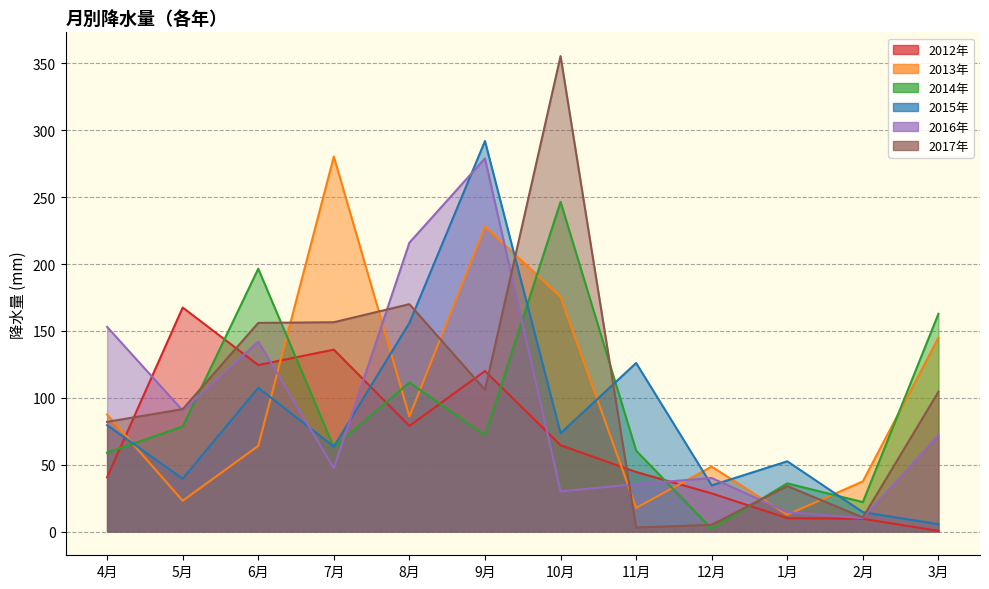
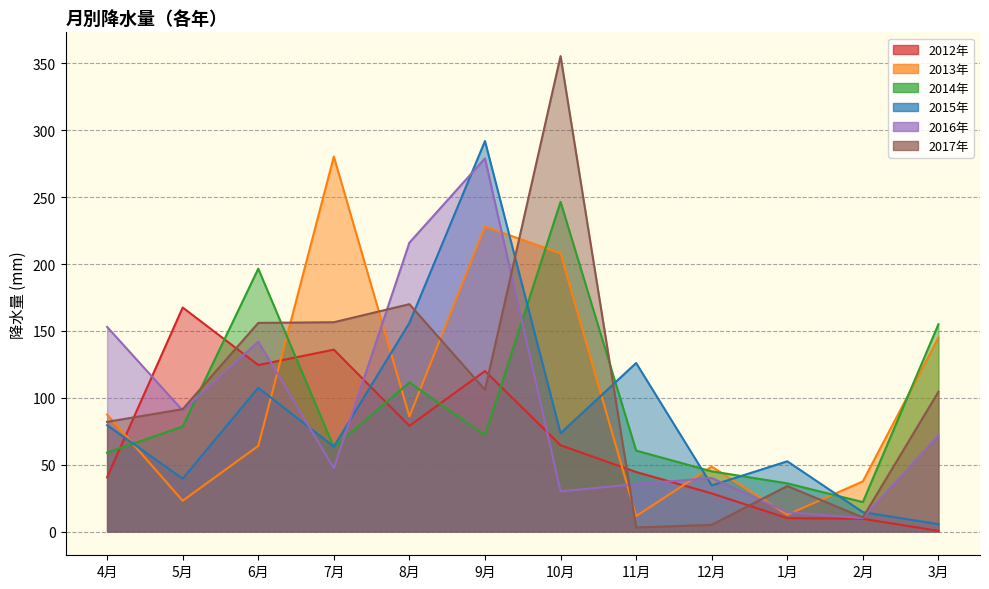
2013年, 10月: 176 -> 208
2013年, 11月: 18 -> 12
2014年, 12月: 2 -> 45
2014年, 3月: 163 -> 155
